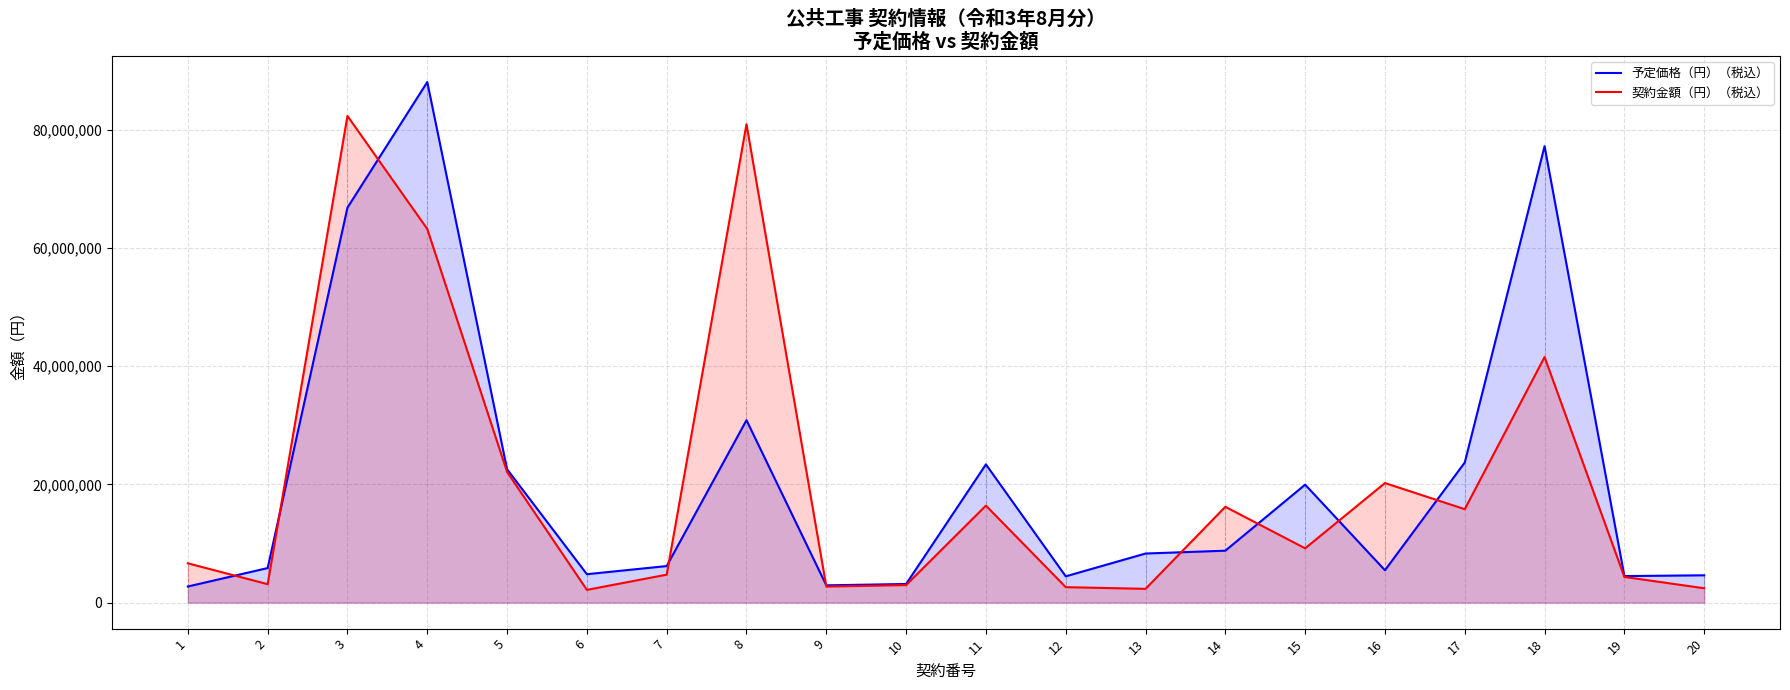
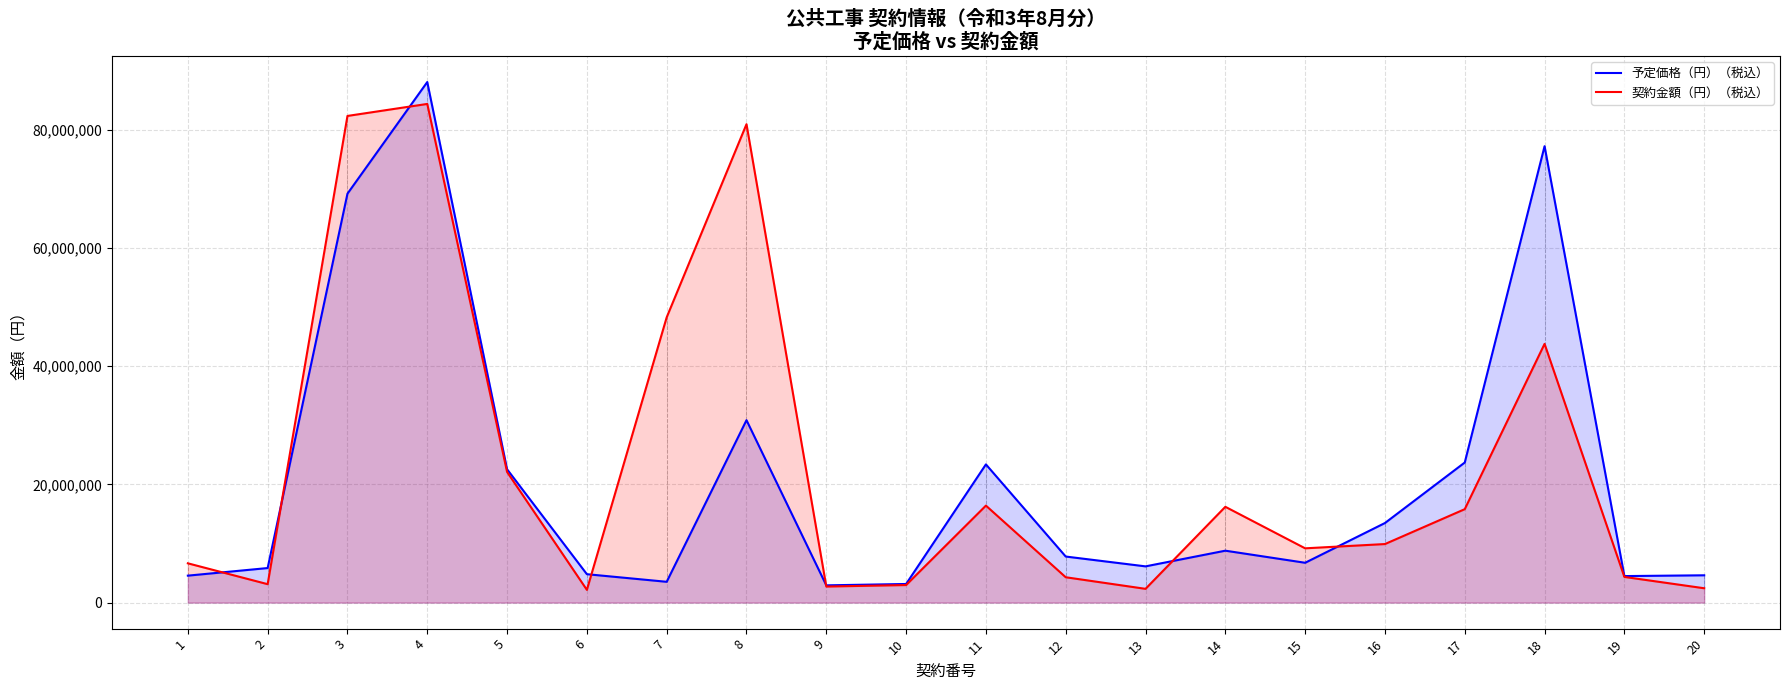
予定価格（円）（税込）, 1: 3,000,000 -> 5,000,000
予定価格（円）（税込）, 3: 67,000,000 -> 69,000,000
契約金額（円）（税込）, 4: 63,000,000 -> 84,000,000
予定価格（円）（税込）, 7: 6,000,000 -> 4,000,000
契約金額（円）（税込）, 7: 5,000,000 -> 48,000,000
予定価格（円）（税込）, 12: 4,000,000 -> 8,000,000
契約金額（円）（税込）, 12: 3,000,000 -> 4,000,000
予定価格（円）（税込）, 13: 8,000,000 -> 6,000,000
予定価格（円）（税込）, 15: 20,000,000 -> 7,000,000
予定価格（円）（税込）, 16: 5,000,000 -> 13,000,000
契約金額（円）（税込）, 16: 20,000,000 -> 10,000,000
契約金額（円）（税込）, 18: 42,000,000 -> 44,000,000
